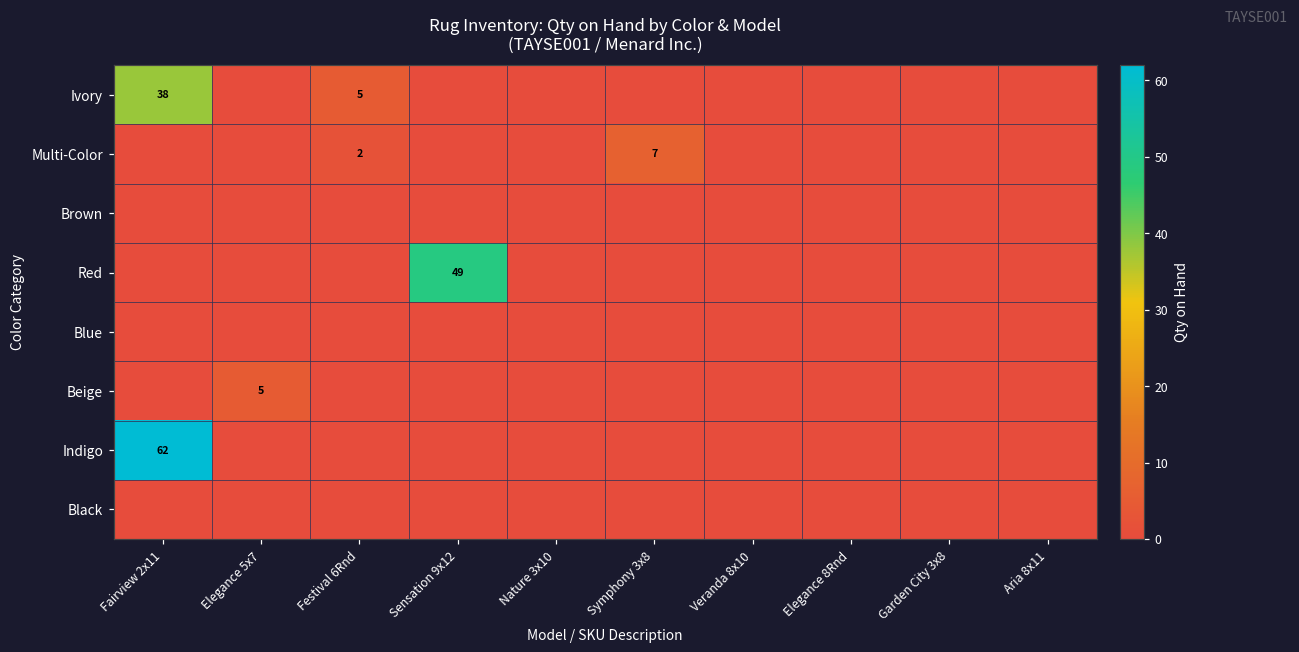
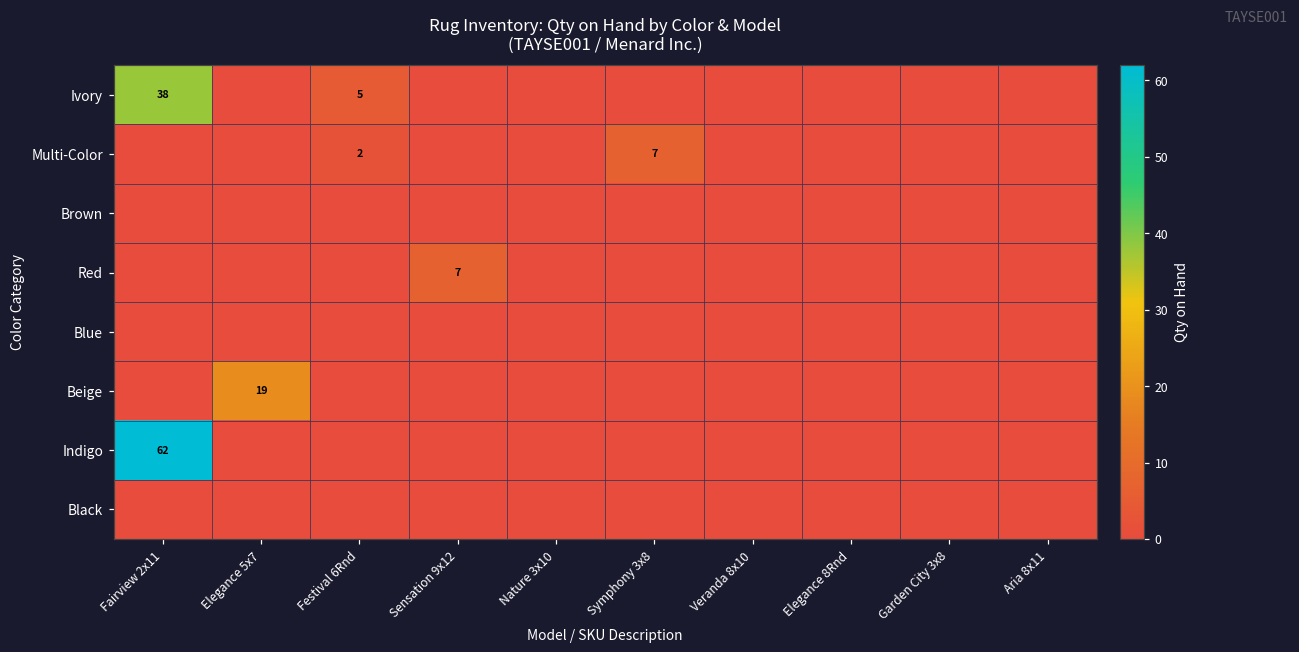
Red, Sensation 9x12: 49 -> 7
Beige, Elegance 5x7: 5 -> 19
